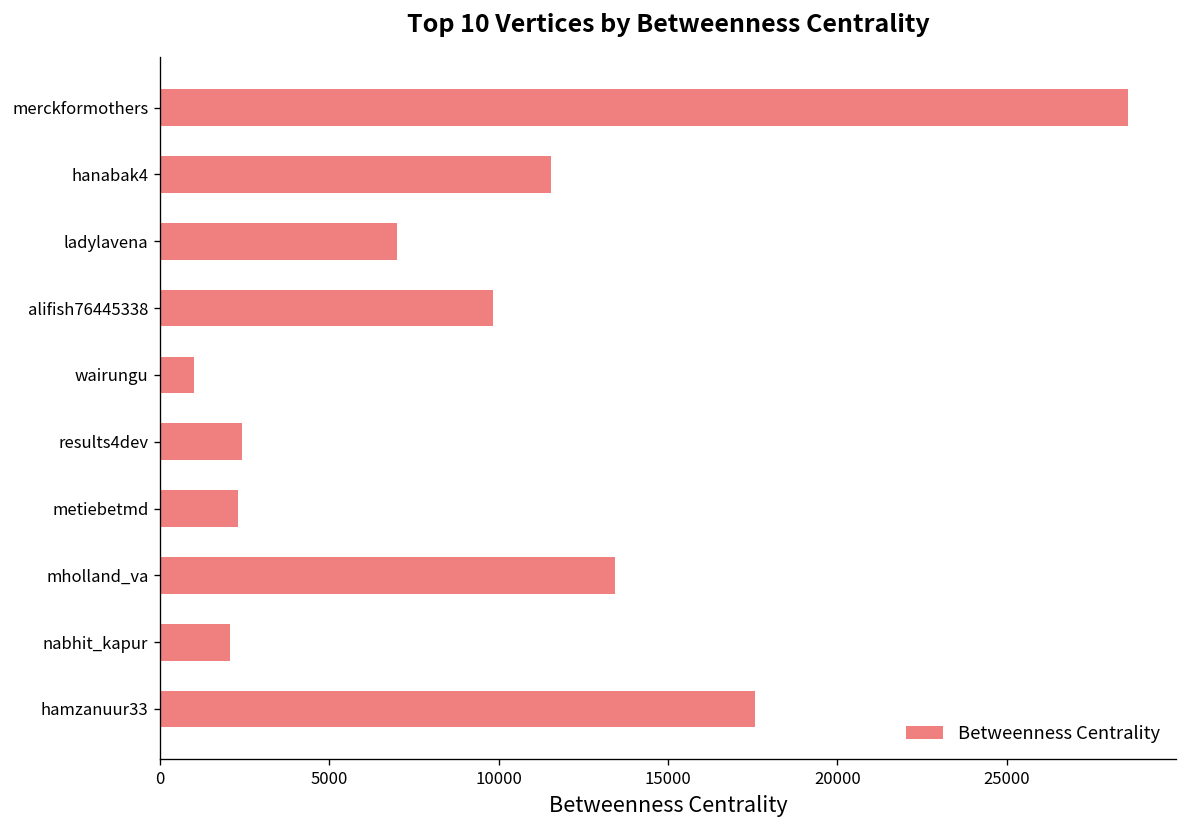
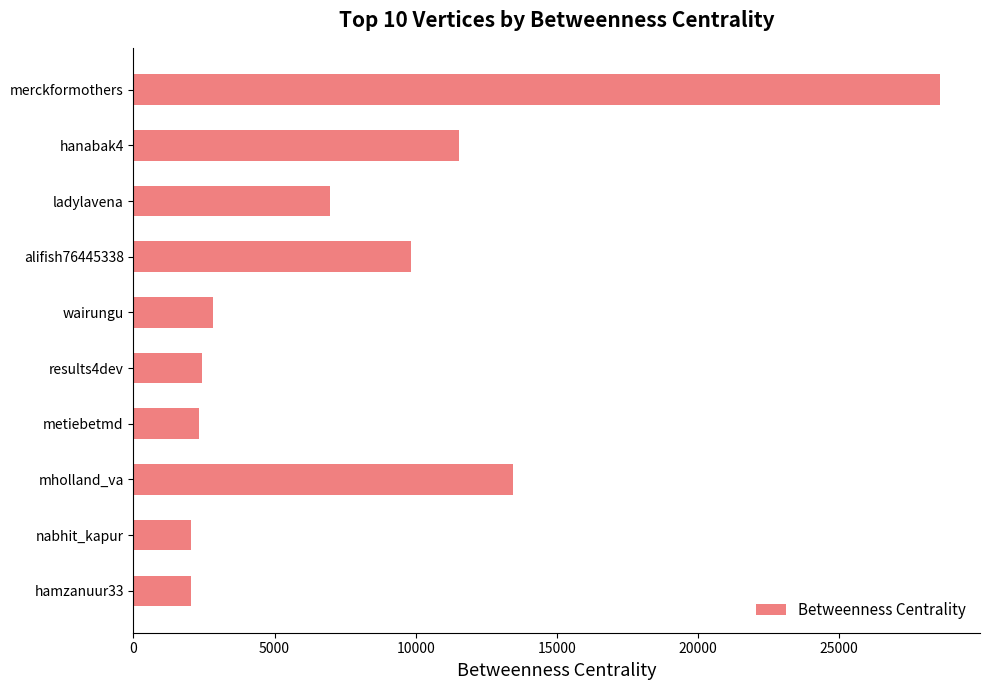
wairungu: 1000 -> 2800
hamzanuur33: 17600 -> 2100
